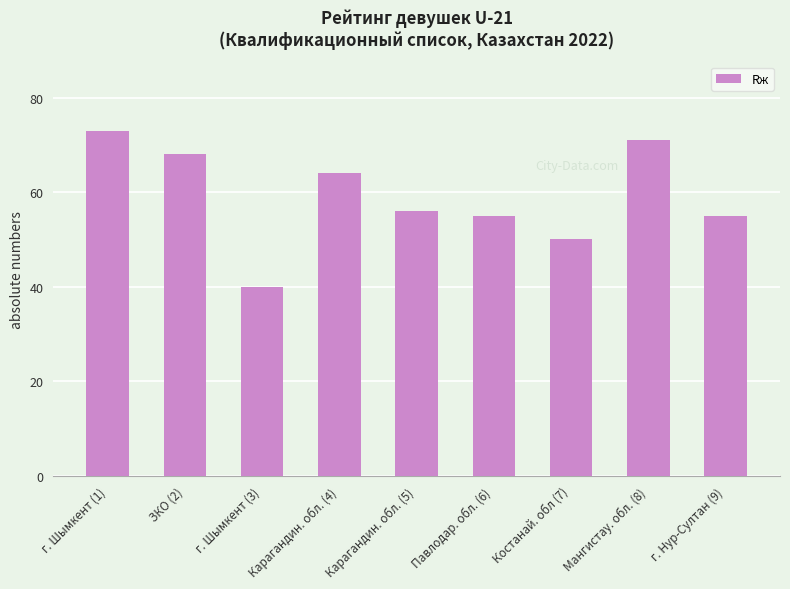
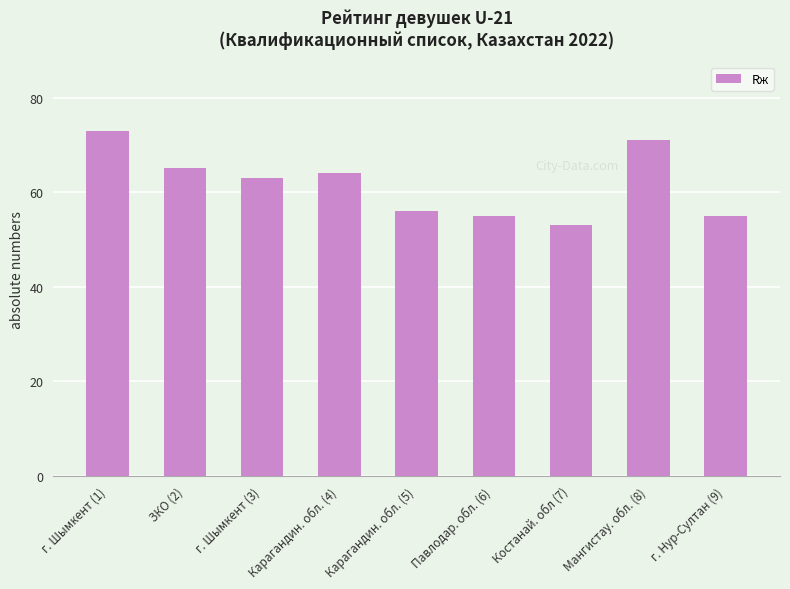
ЗКО (2): 68 -> 65
г. Шымкент (3): 40 -> 63
Костанай. обл (7): 50 -> 53
